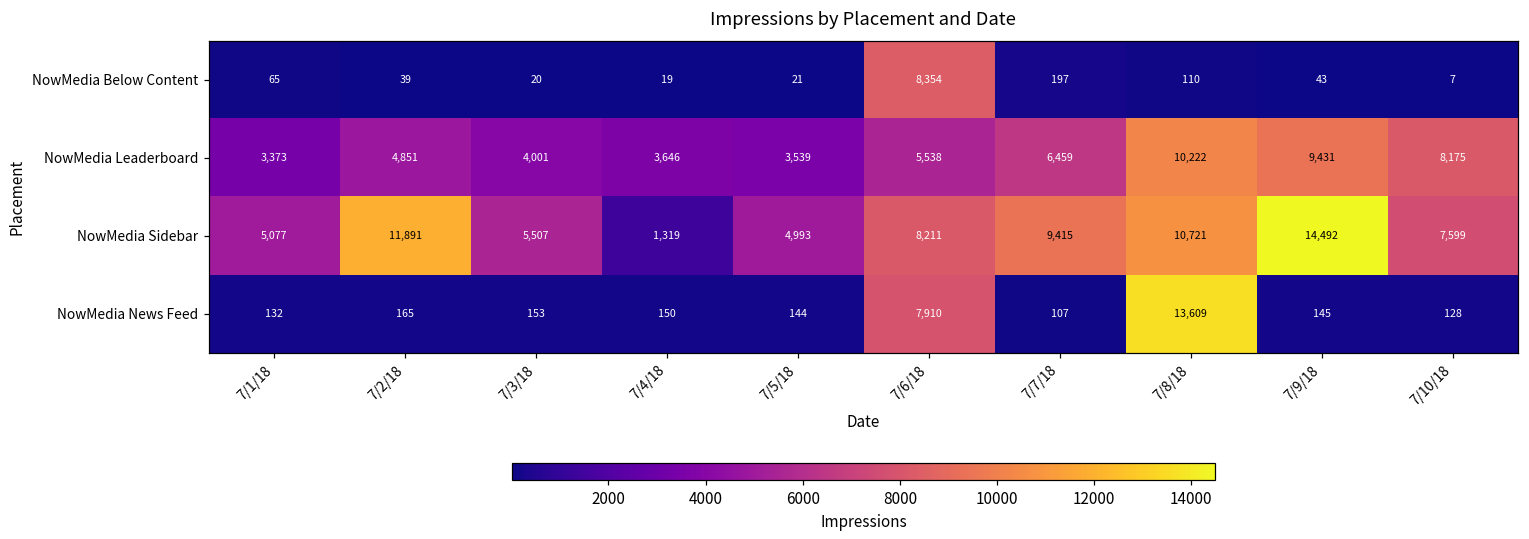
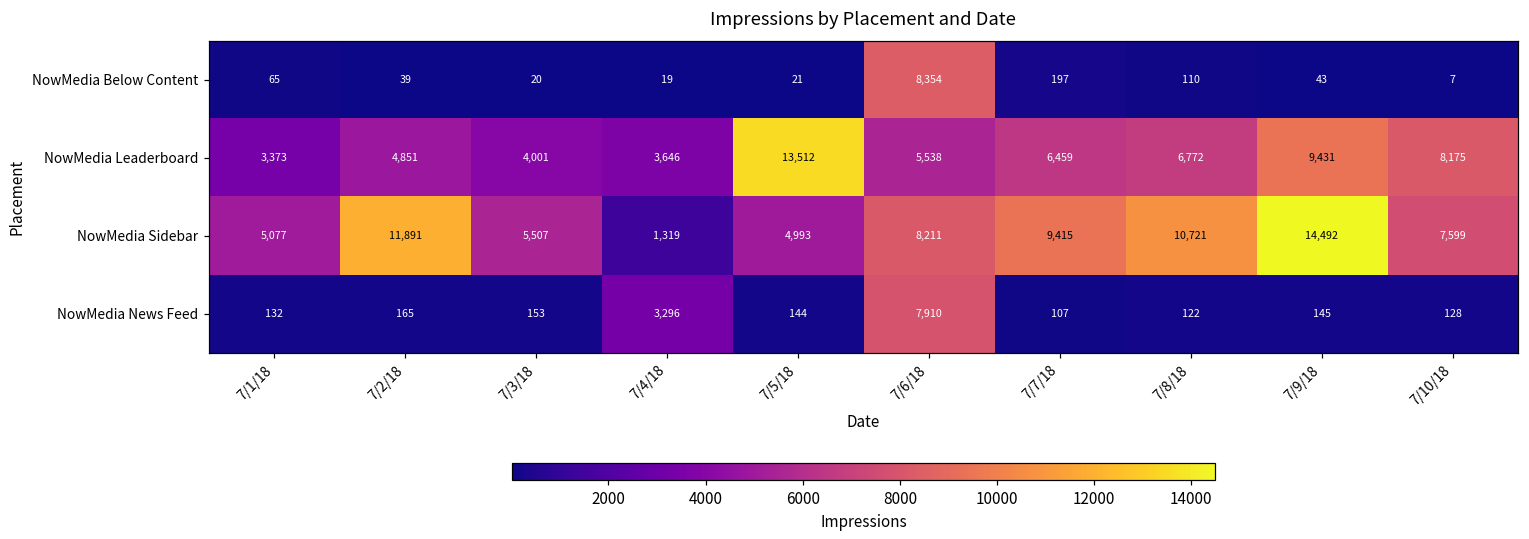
NowMedia Leaderboard, 7/5/18: 3,539 -> 13,512
NowMedia Leaderboard, 7/8/18: 10,222 -> 6,772
NowMedia News Feed, 7/4/18: 150 -> 3,296
NowMedia News Feed, 7/8/18: 13,609 -> 122
